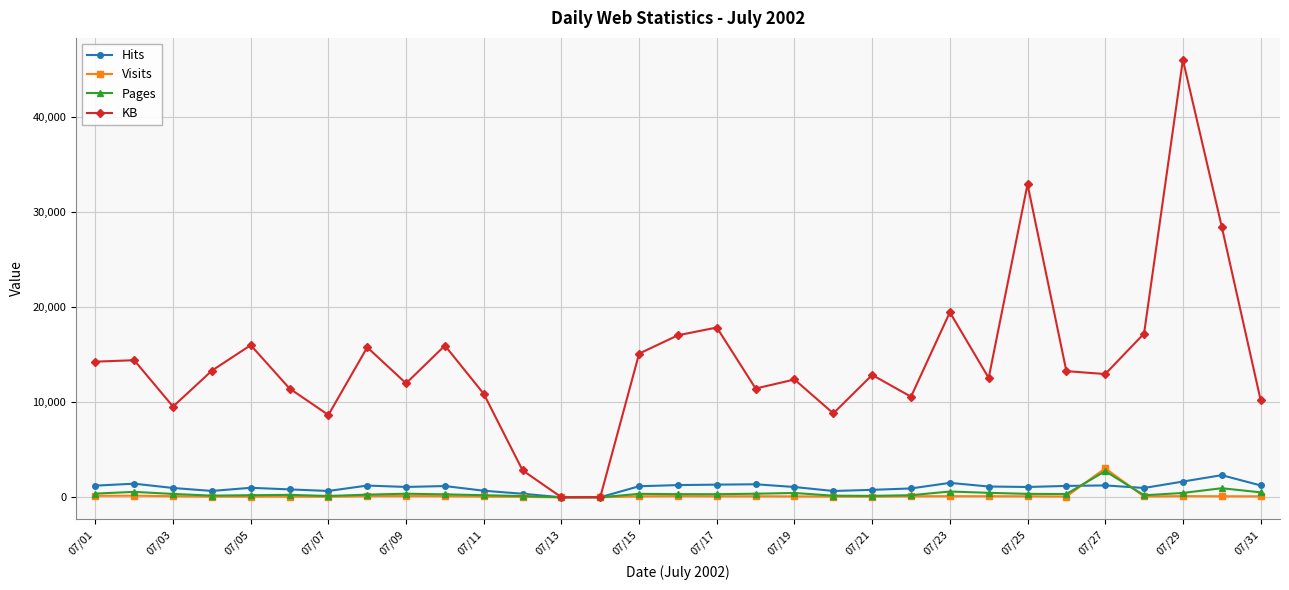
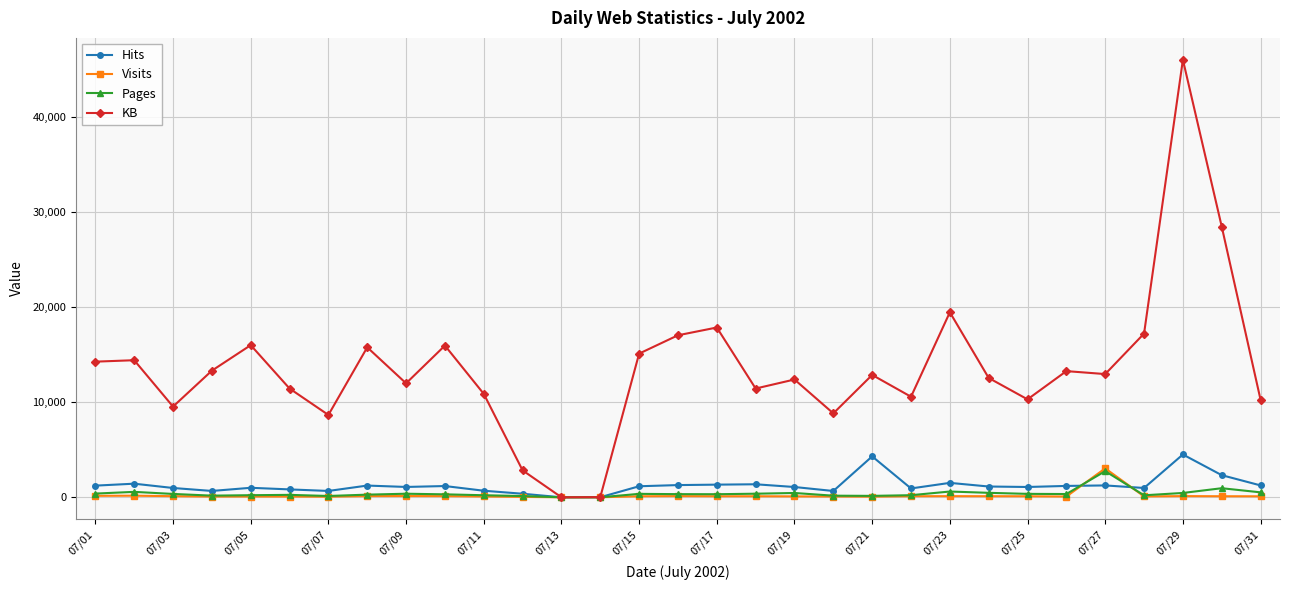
Hits, 07/21: 1,000 -> 4,000
KB, 07/25: 33,000 -> 10,000
Hits, 07/29: 2,000 -> 5,000
